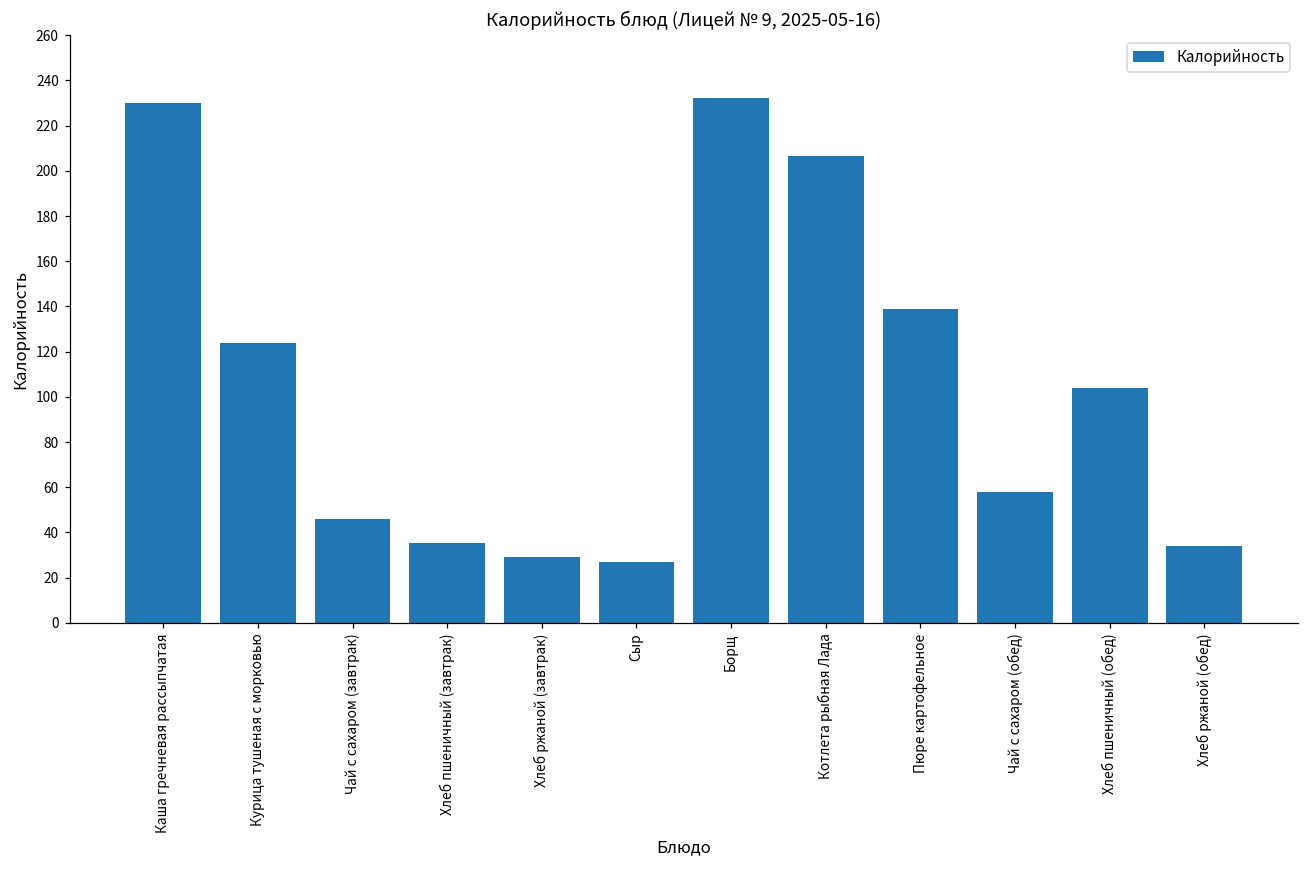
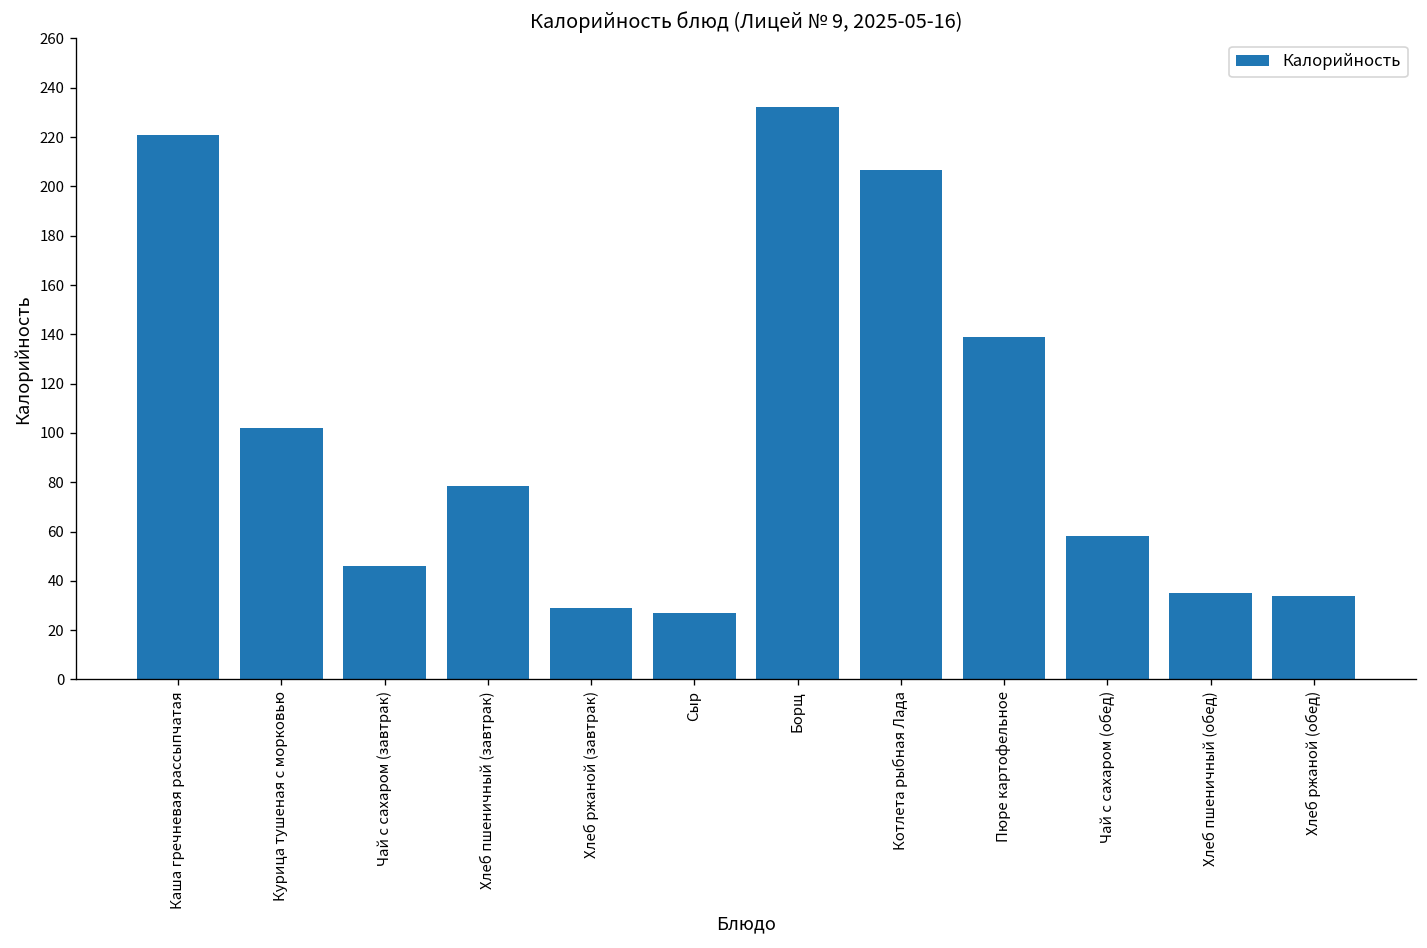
Каша гречневая рассыпчатая: 230 -> 221
Курица тушеная с морковью: 124 -> 102
Хлеб пшеничный (завтрак): 35 -> 78
Хлеб пшеничный (обед): 104 -> 35
